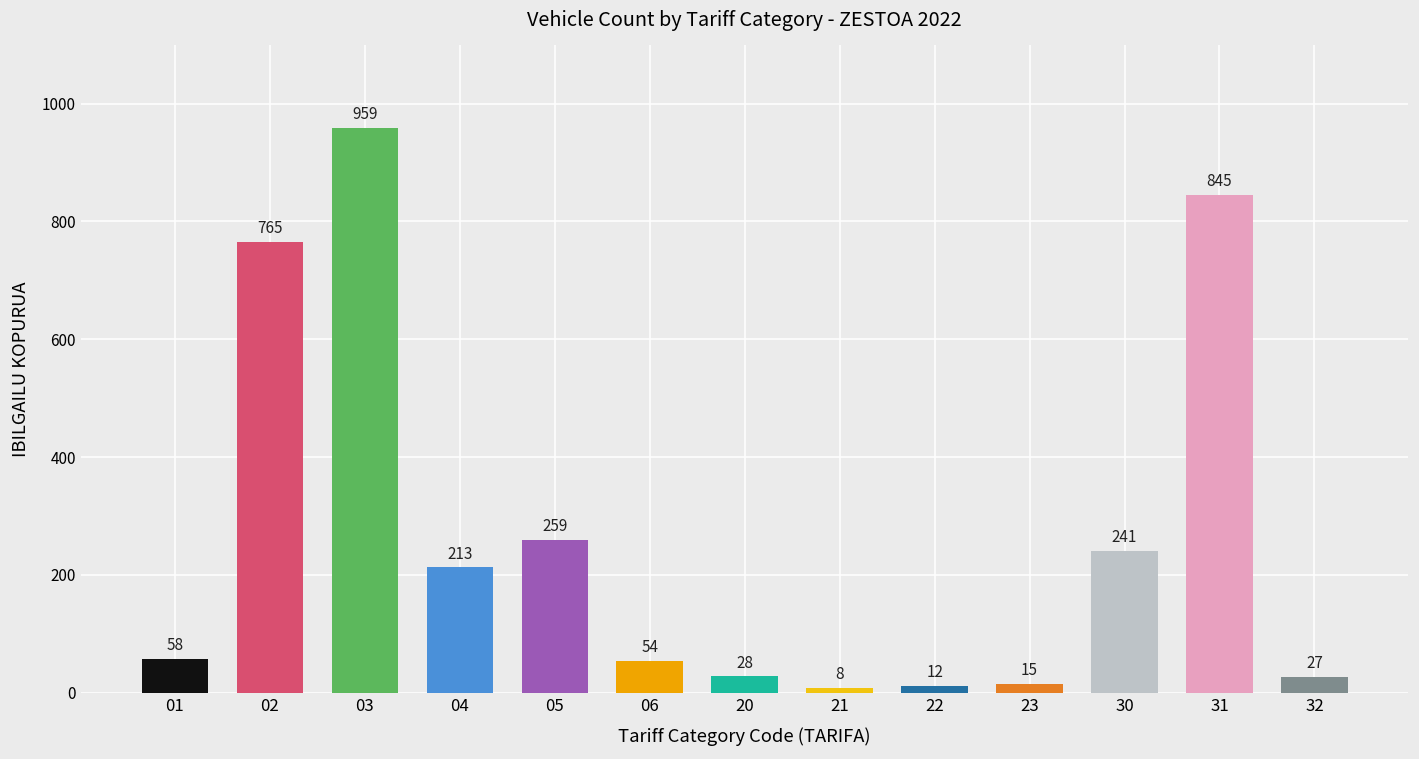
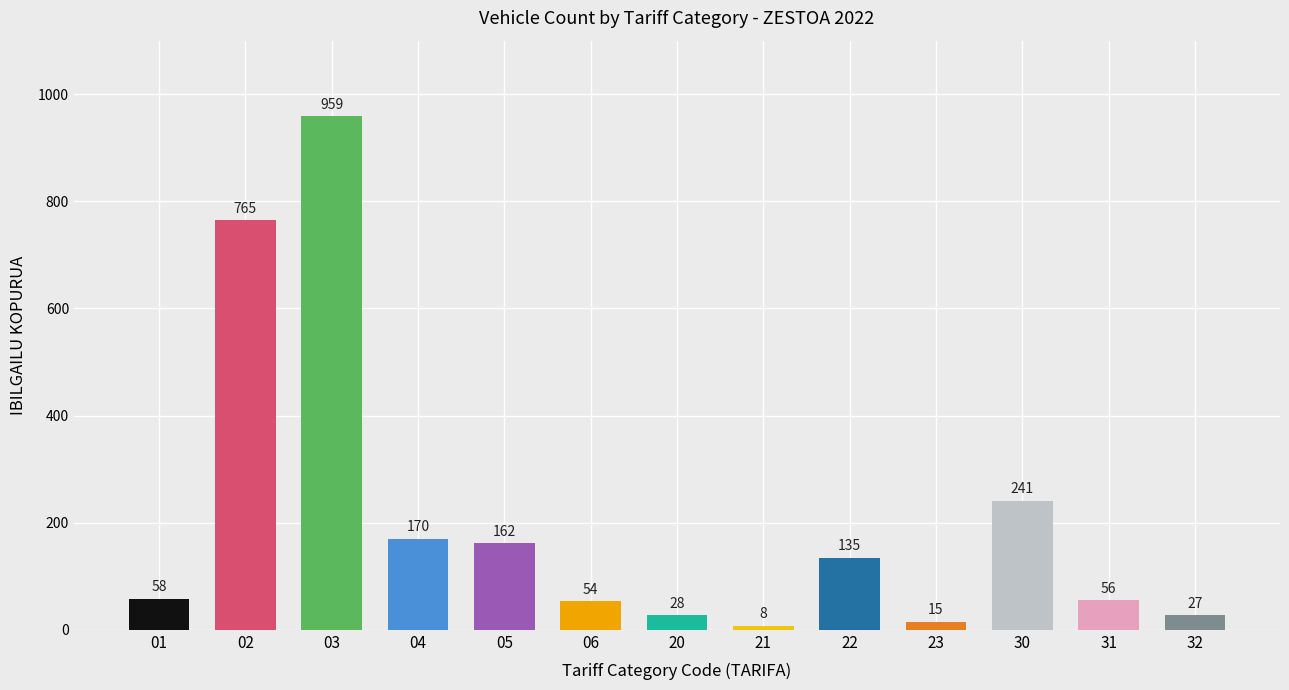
04: 213 -> 170
05: 259 -> 162
22: 12 -> 135
31: 845 -> 56
